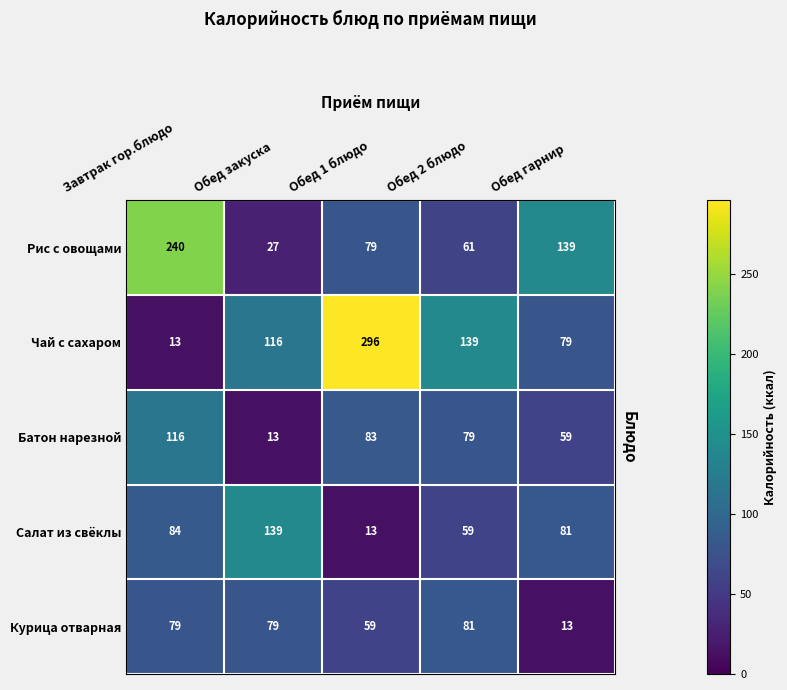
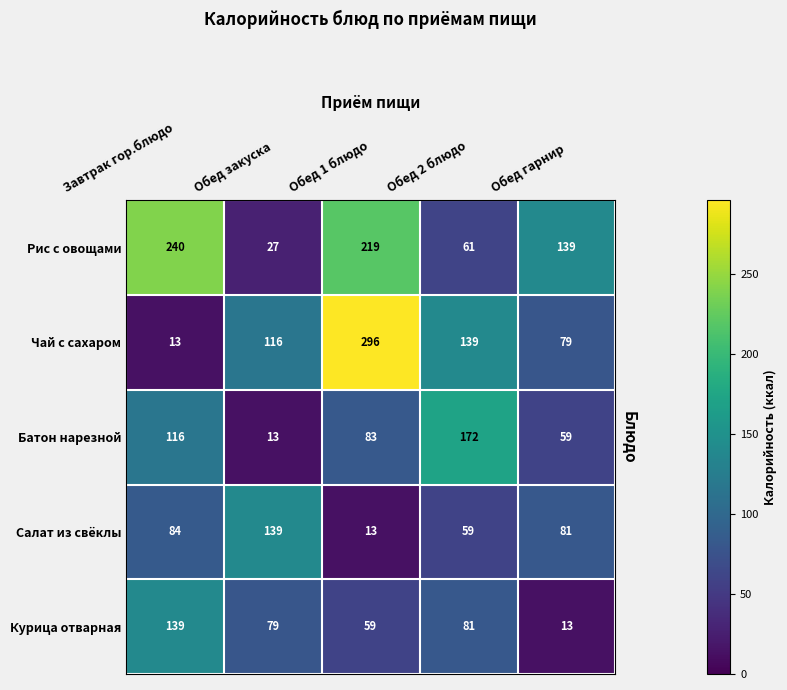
Рис с овощами, Обед 1 блюдо: 79 -> 219
Батон нарезной, Обед 2 блюдо: 79 -> 172
Курица отварная, Завтрак гор.блюдо: 79 -> 139
